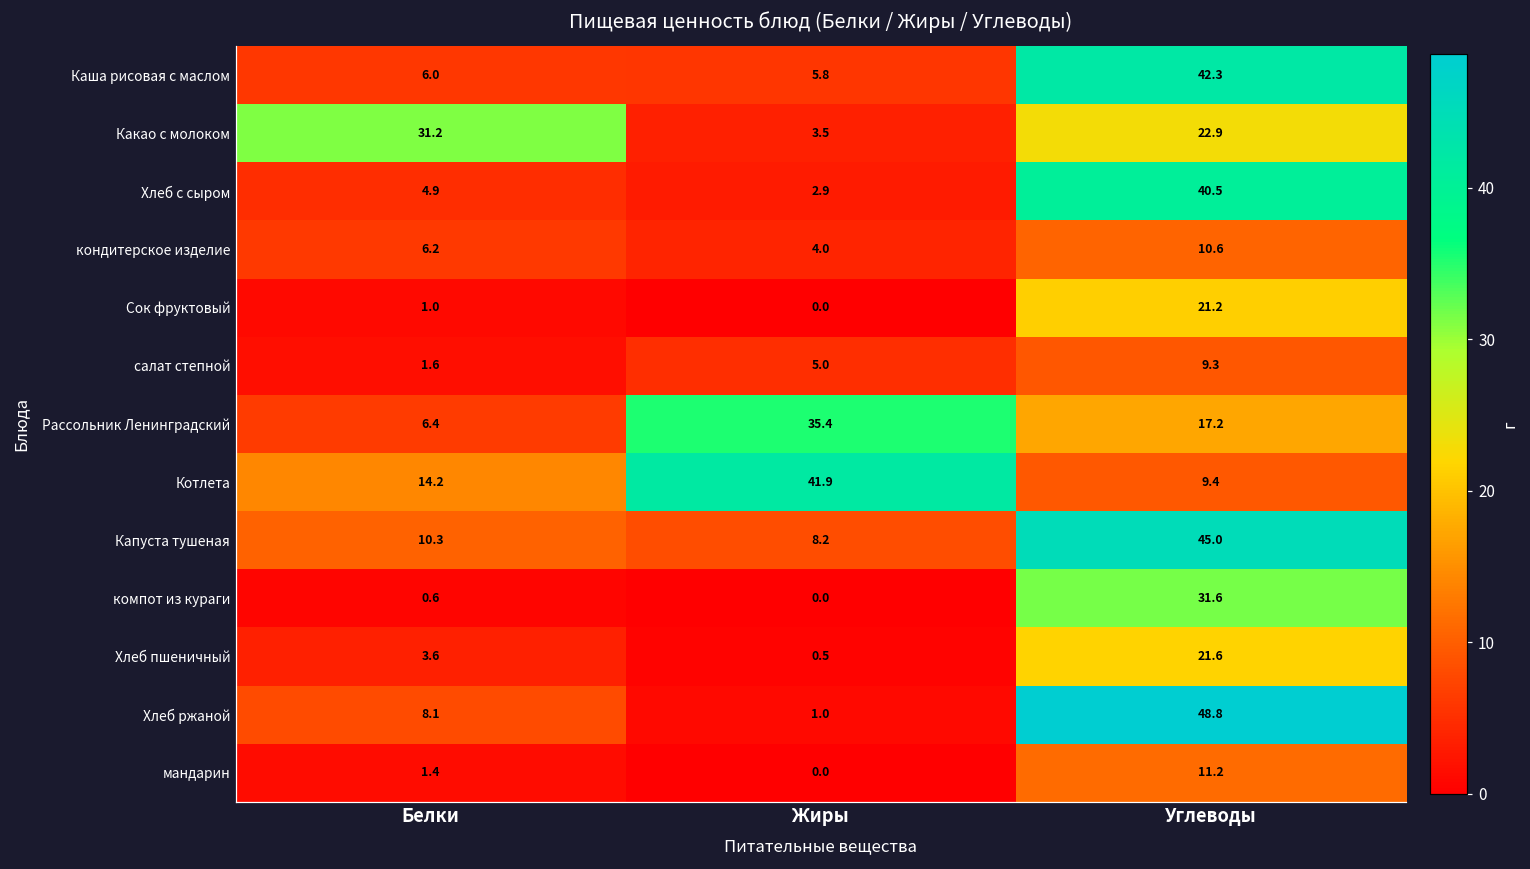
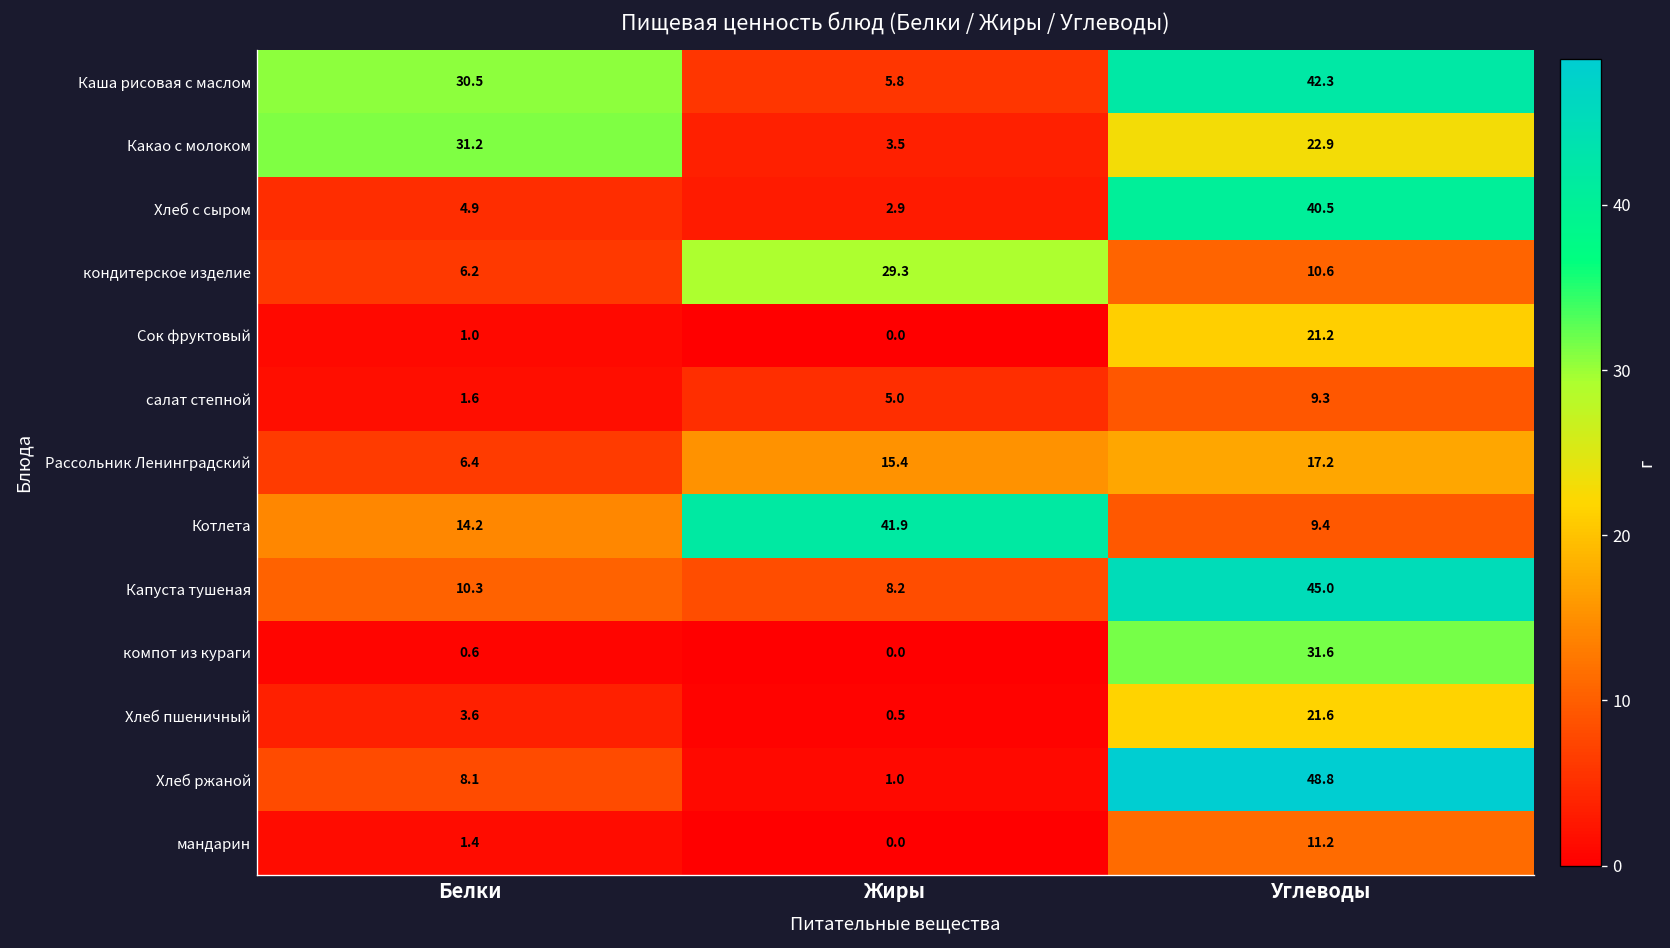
Каша рисовая с маслом, Белки: 6.0 -> 30.5
кондитерское изделие, Жиры: 4.0 -> 29.3
Рассольник Ленинградский, Жиры: 35.4 -> 15.4
